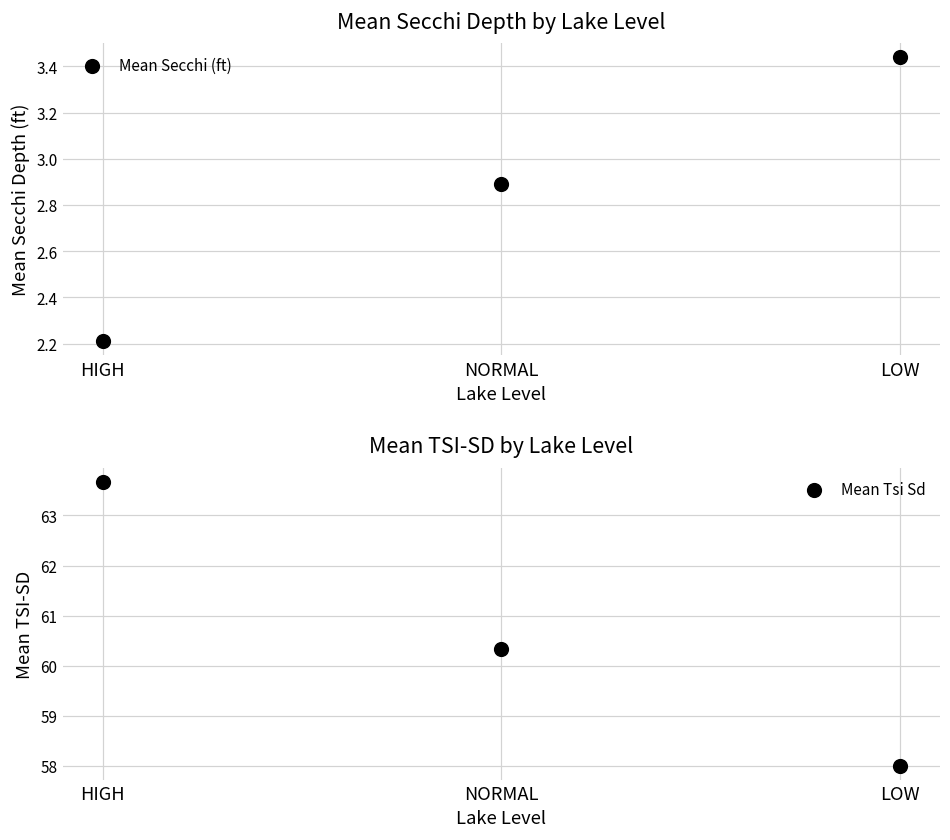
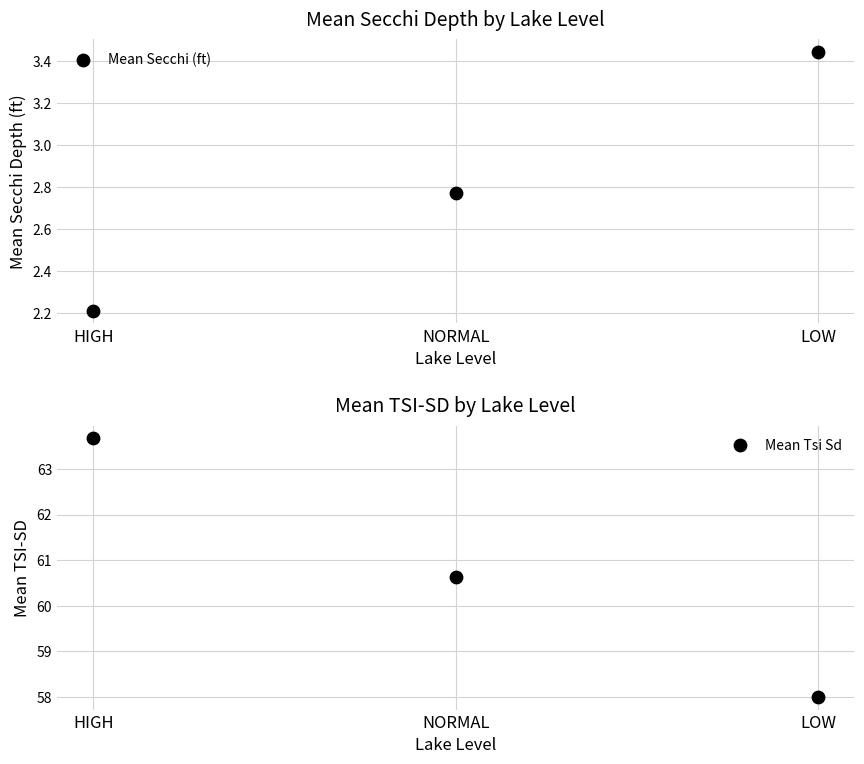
Mean Secchi Depth by Lake Level, NORMAL: 2.89 -> 2.77
Mean TSI-SD by Lake Level, NORMAL: 60.3 -> 60.6
